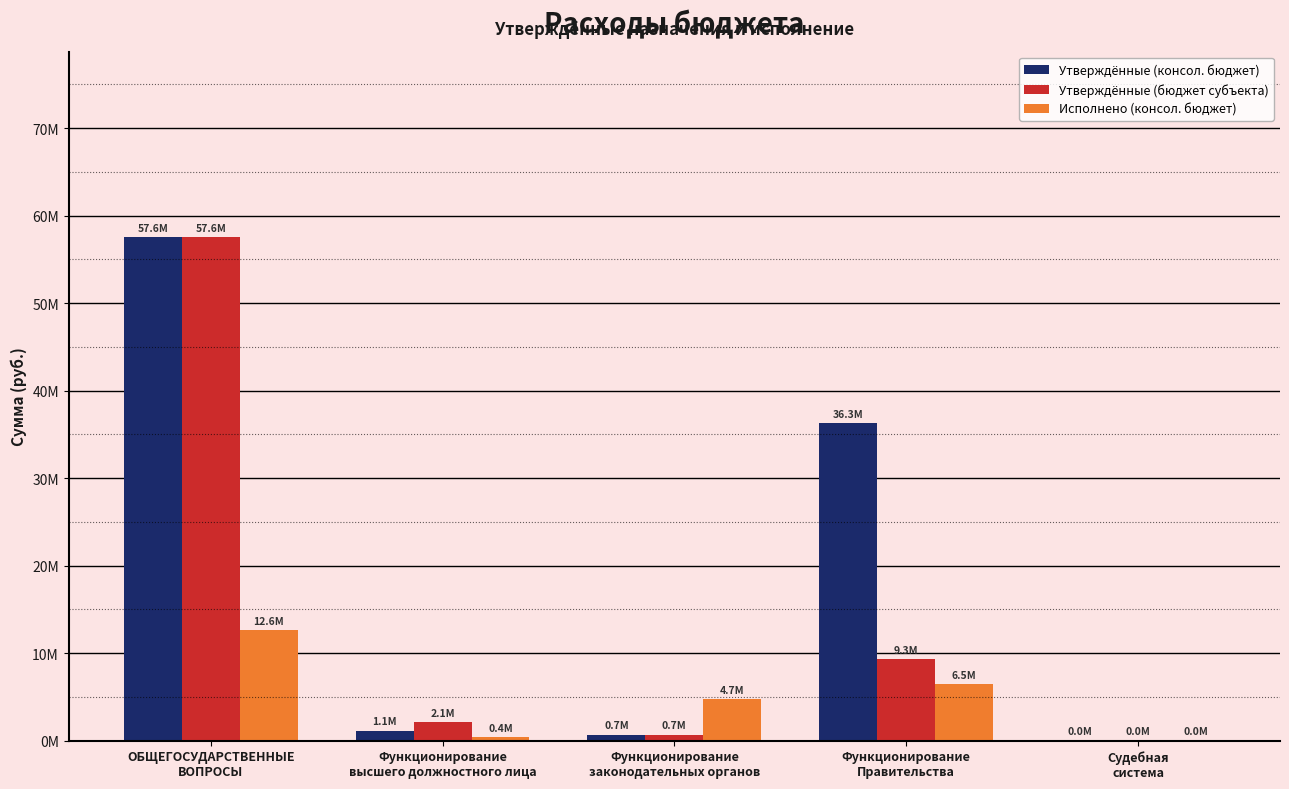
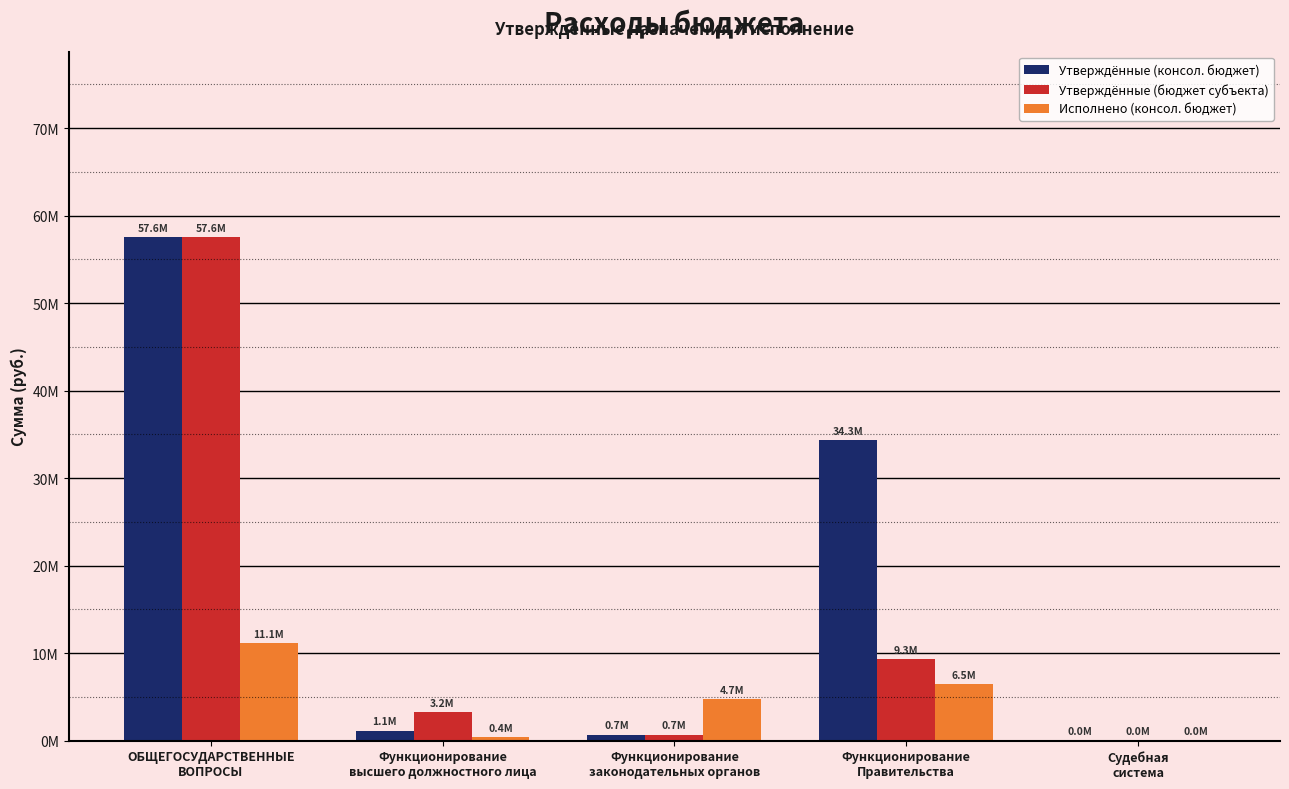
Исполнено (консол. бюджет), ОБЩЕГОСУДАРСТВЕННЫЕ ВОПРОСЫ: 12.6M -> 11.1M
Утверждённые (бюджет субъекта), Функционирование высшего должностного лица: 2.1M -> 3.2M
Утверждённые (консол. бюджет), Функционирование Правительства: 36.3M -> 34.3M
